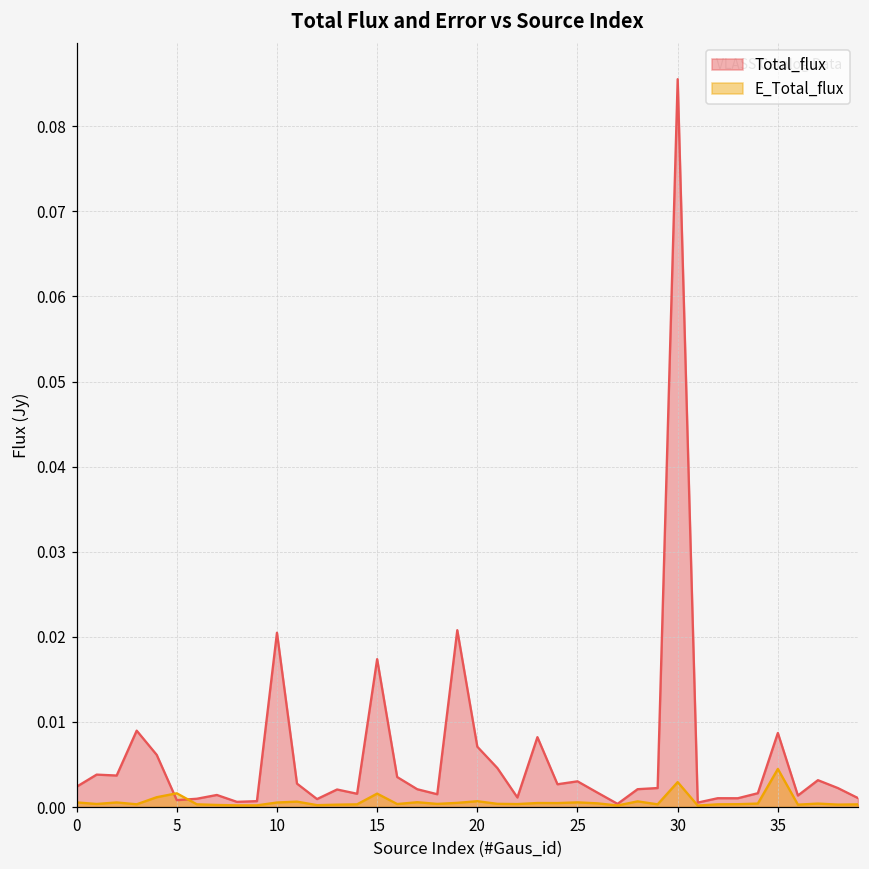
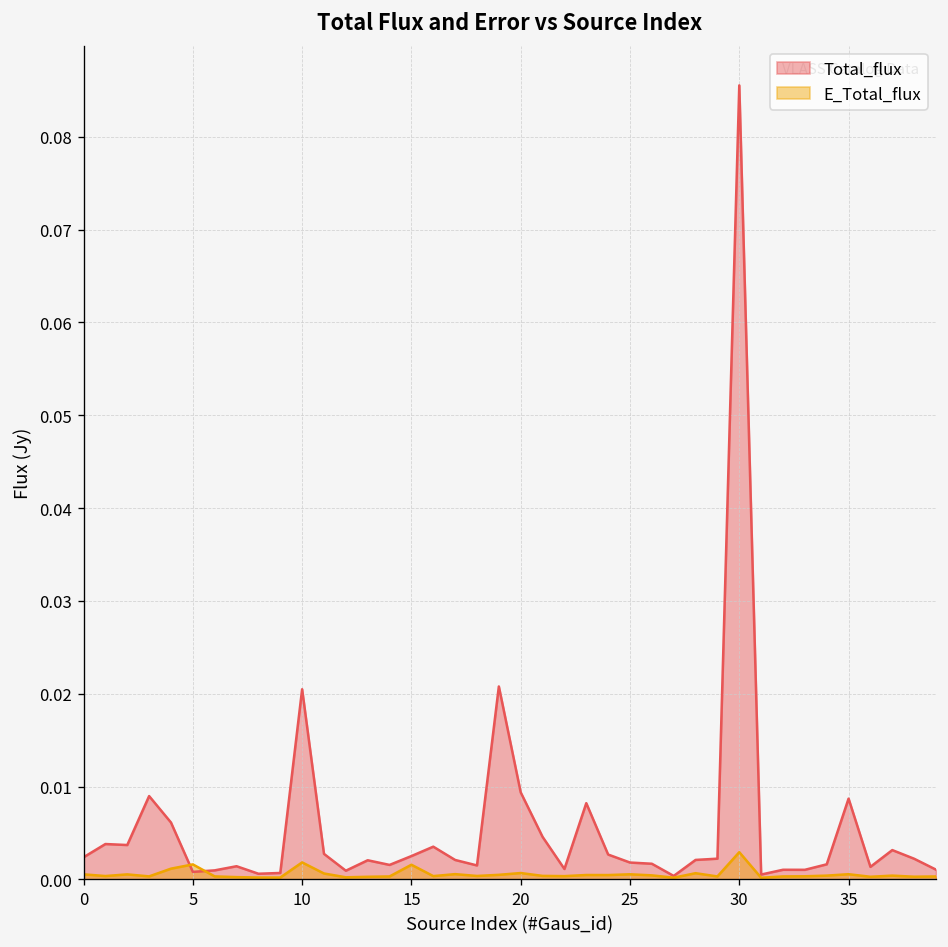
E_Total_flux, 10: 0.001 -> 0.002
Total_flux, 15: 0.017 -> 0.003
Total_flux, 20: 0.007 -> 0.009
Total_flux, 25: 0.003 -> 0.002
E_Total_flux, 35: 0.004 -> 0.001
